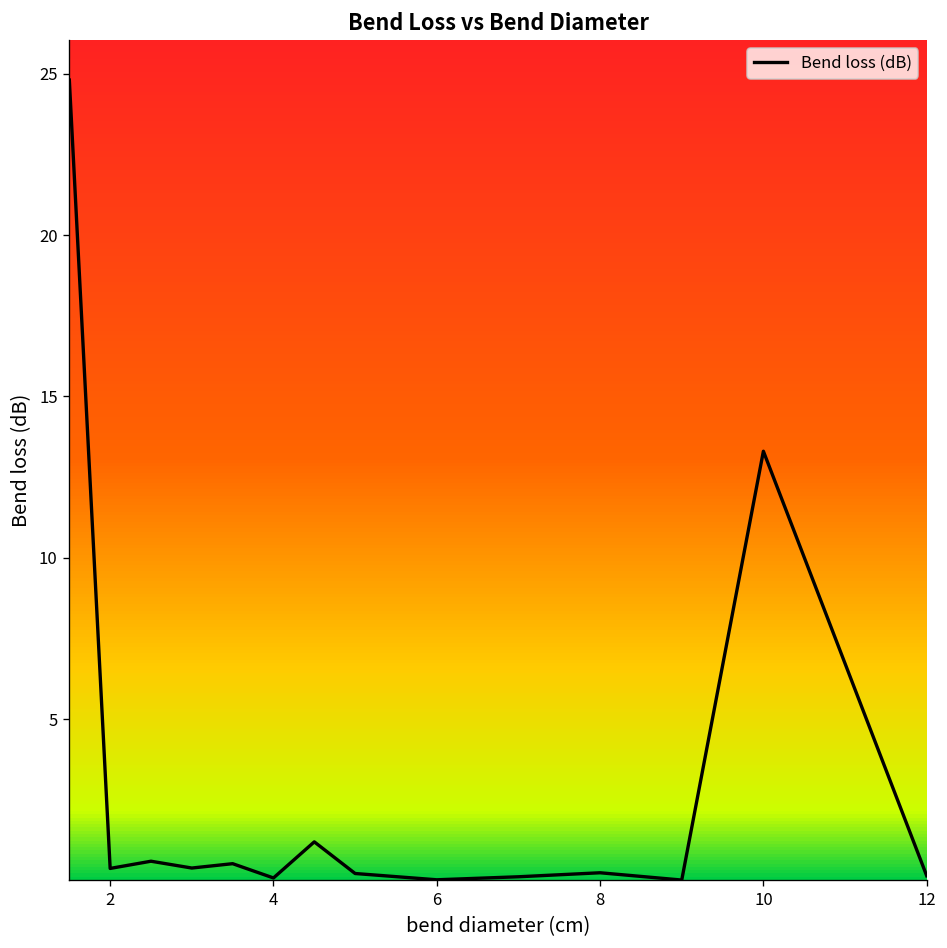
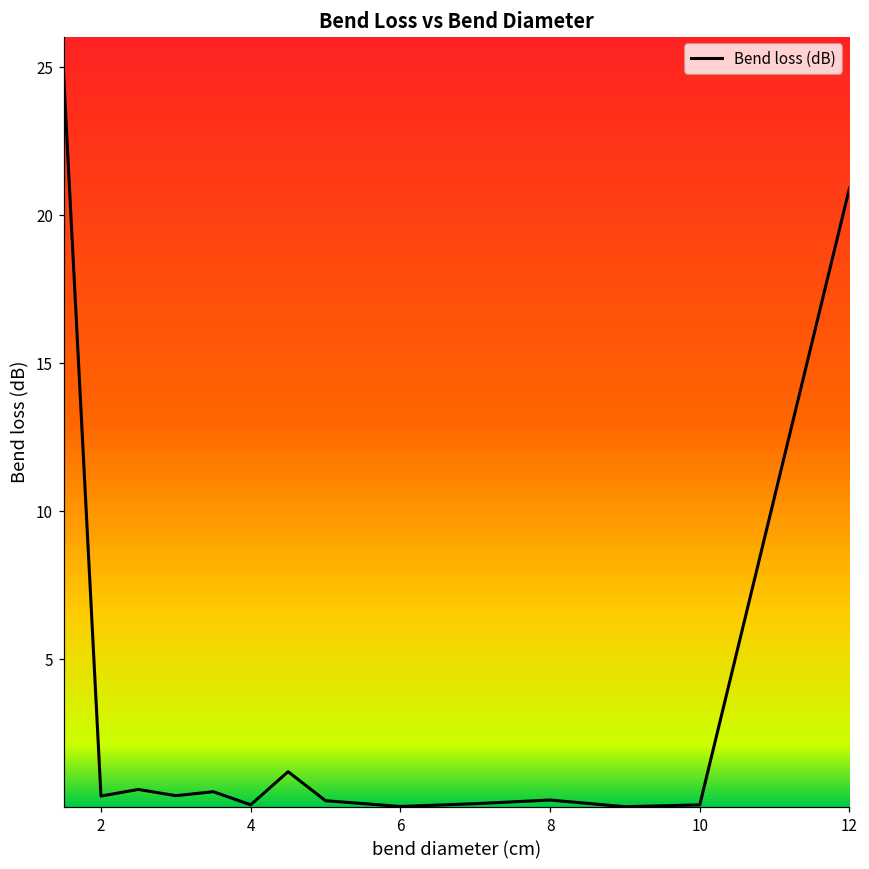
10: 13.3 -> 0.1
12: 0.2 -> 20.9
